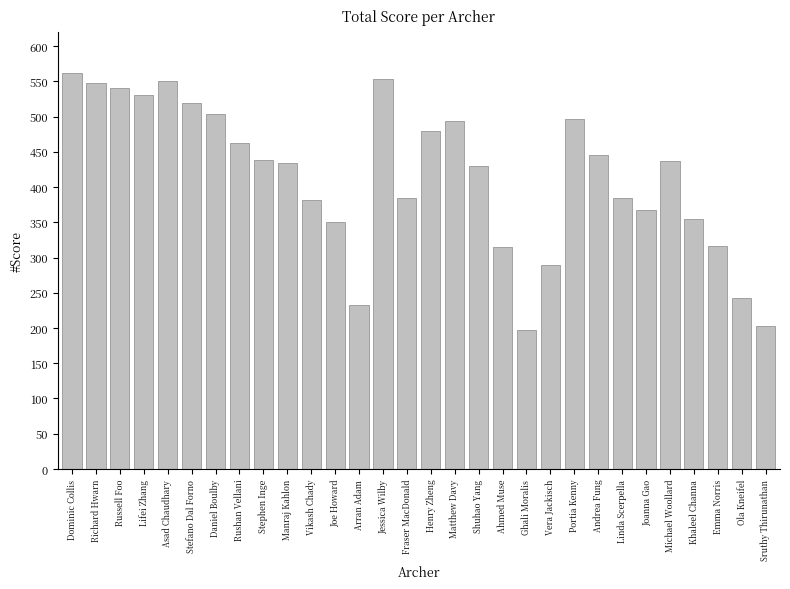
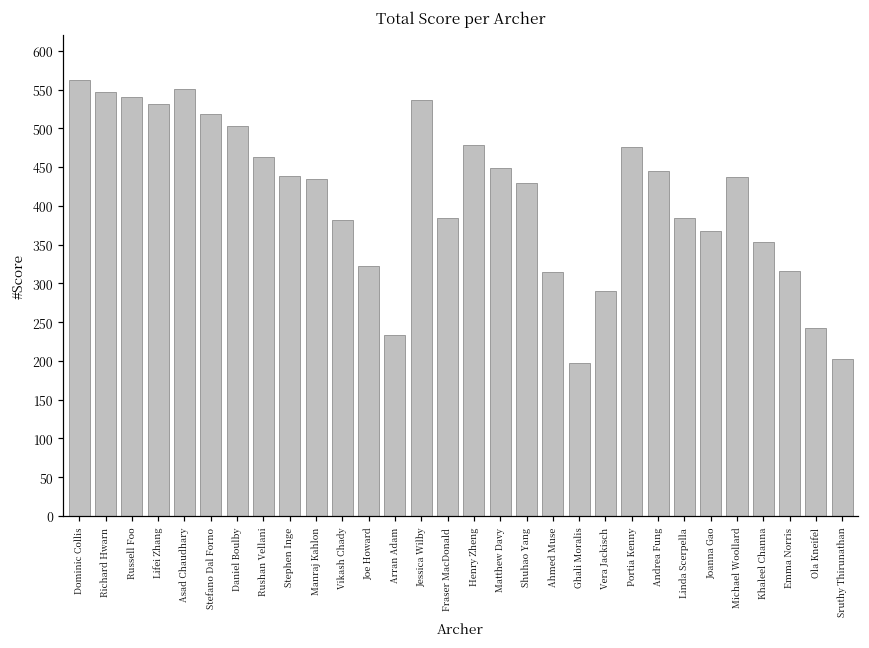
Joe Howard: 350 -> 320
Jessica Wilby: 550 -> 540
Matthew Davy: 490 -> 450
Portia Kenny: 500 -> 480
